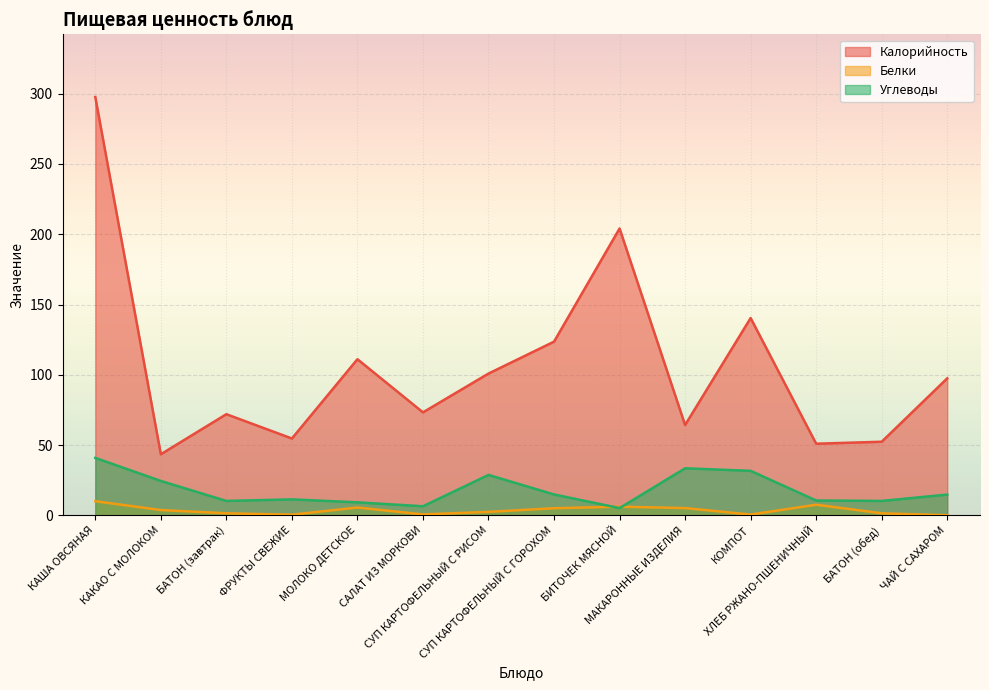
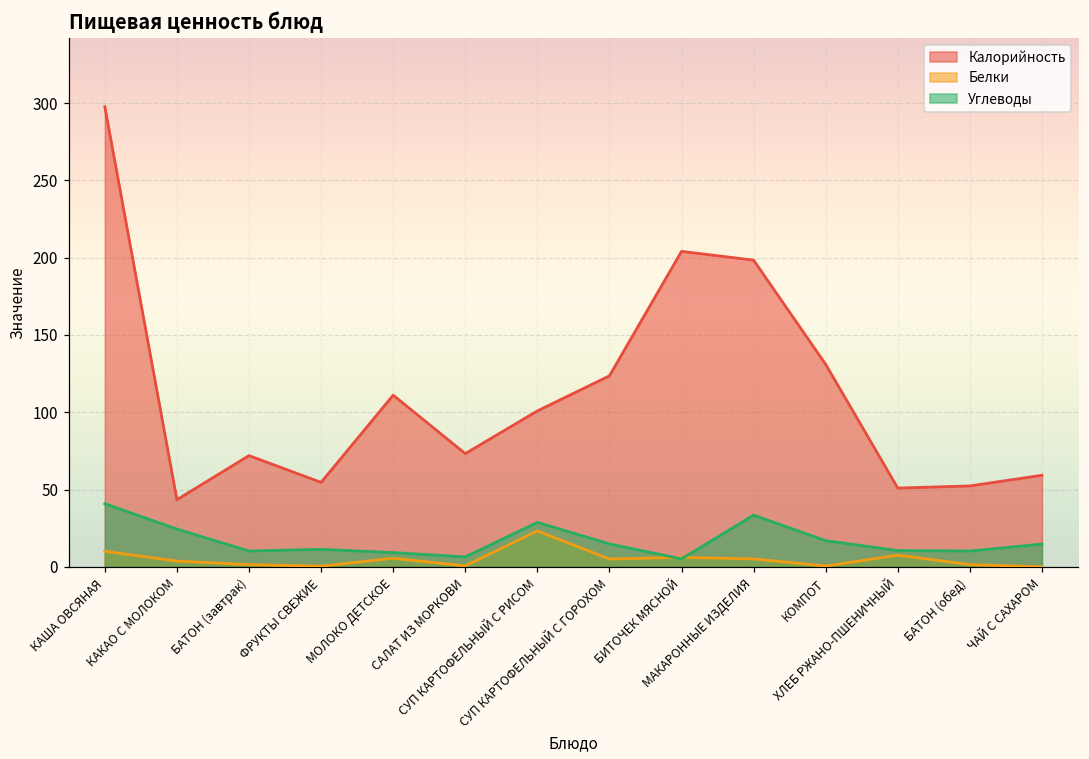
Белки, СУП КАРТОФЕЛЬНЫЙ С РИСОМ: 3 -> 23
Калорийность, МАКАРОННЫЕ ИЗДЕЛИЯ: 64 -> 198
Калорийность, КОМПОТ: 140 -> 131
Углеводы, КОМПОТ: 32 -> 17
Калорийность, ЧАЙ С САХАРОМ: 98 -> 59
